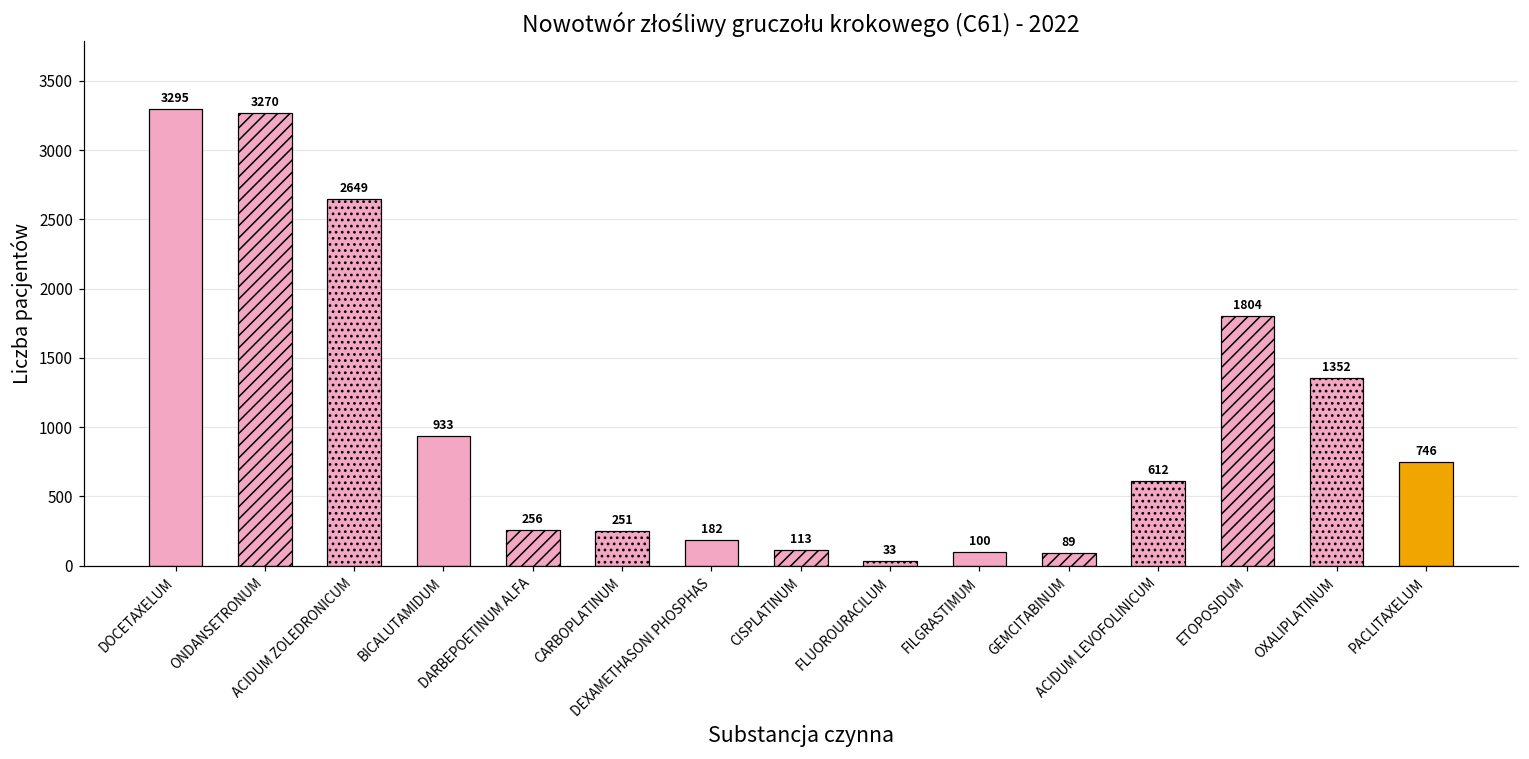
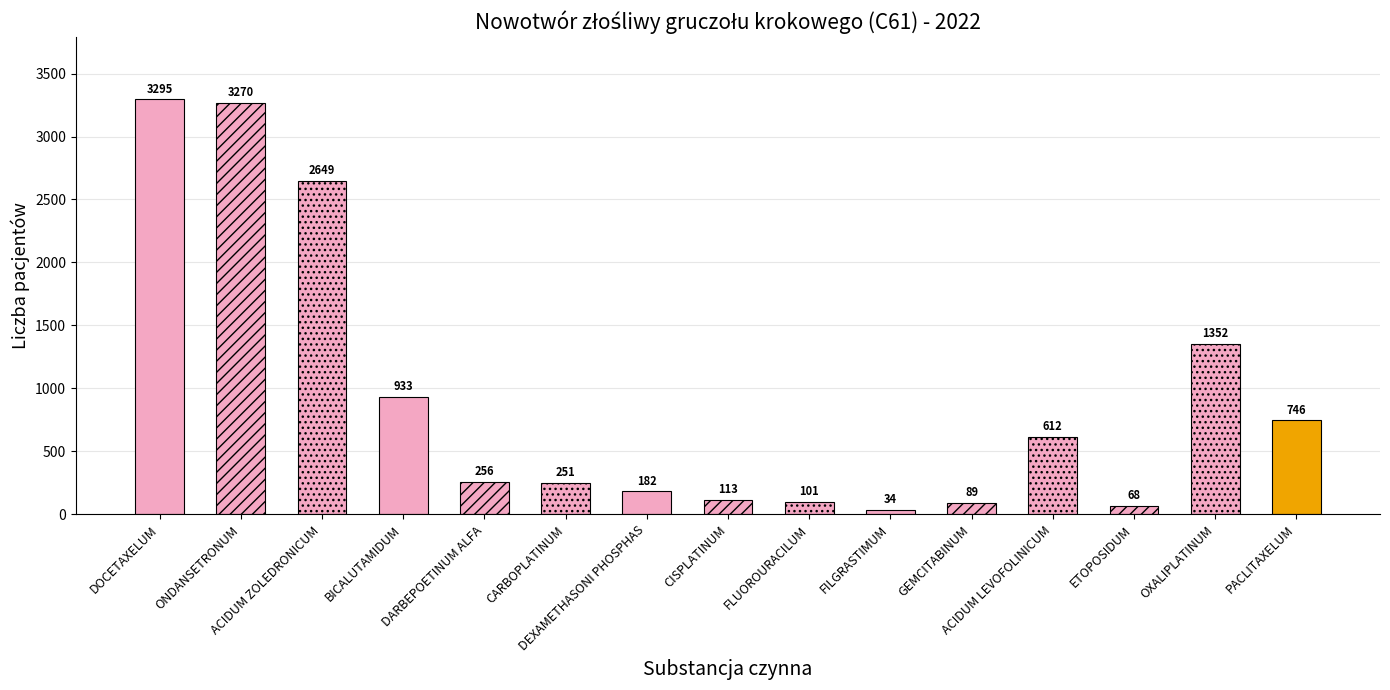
FLUOROURACILUM: 33 -> 101
FILGRASTIMUM: 100 -> 34
ETOPOSIDUM: 1804 -> 68
